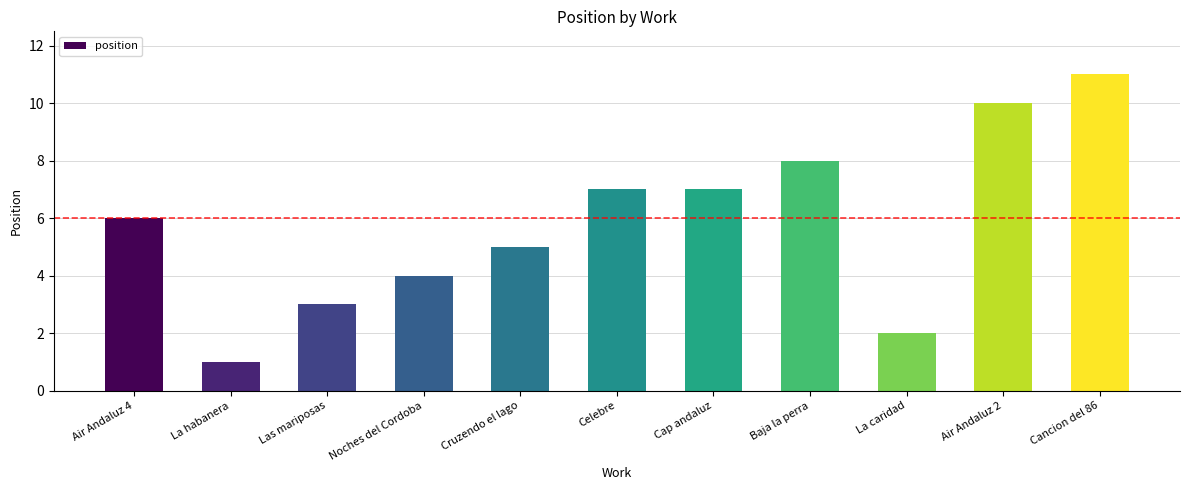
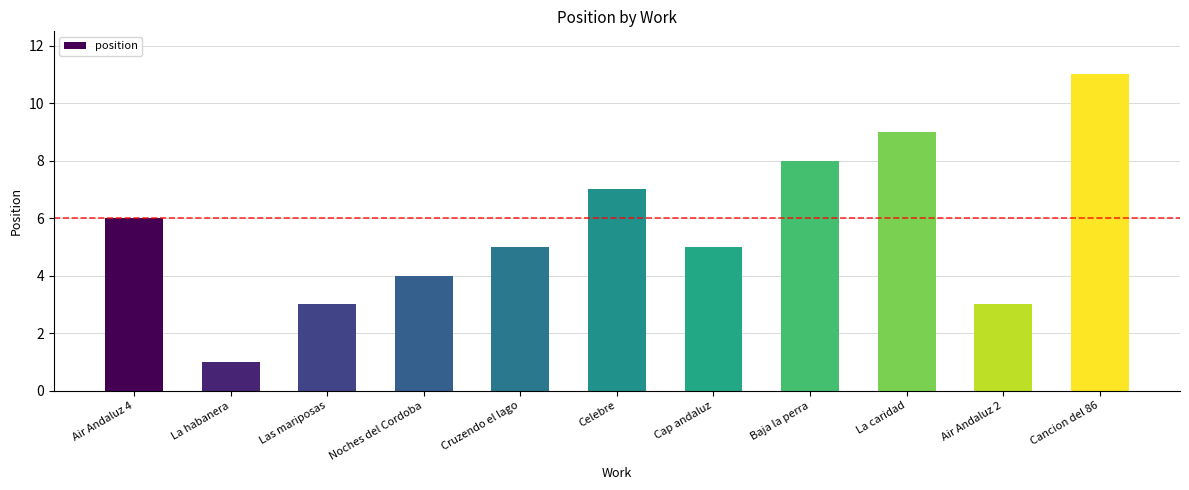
Cap andaluz: 7 -> 5
La caridad: 2 -> 9
Air Andaluz 2: 10 -> 3
